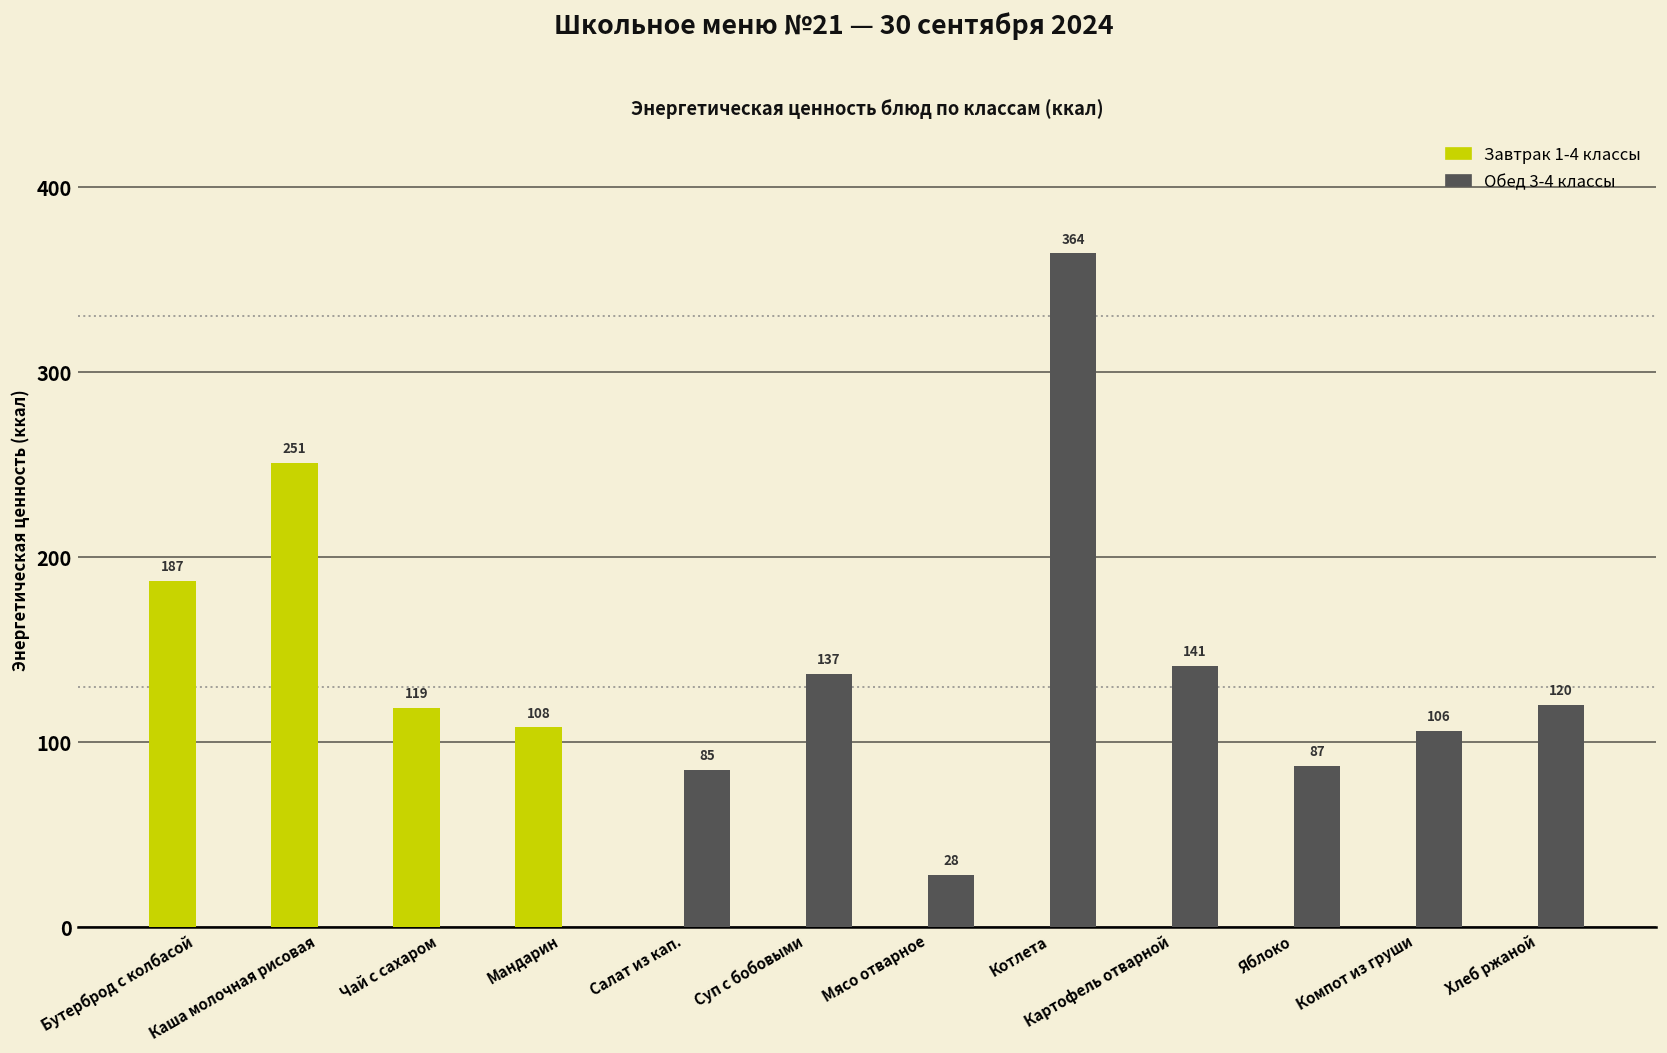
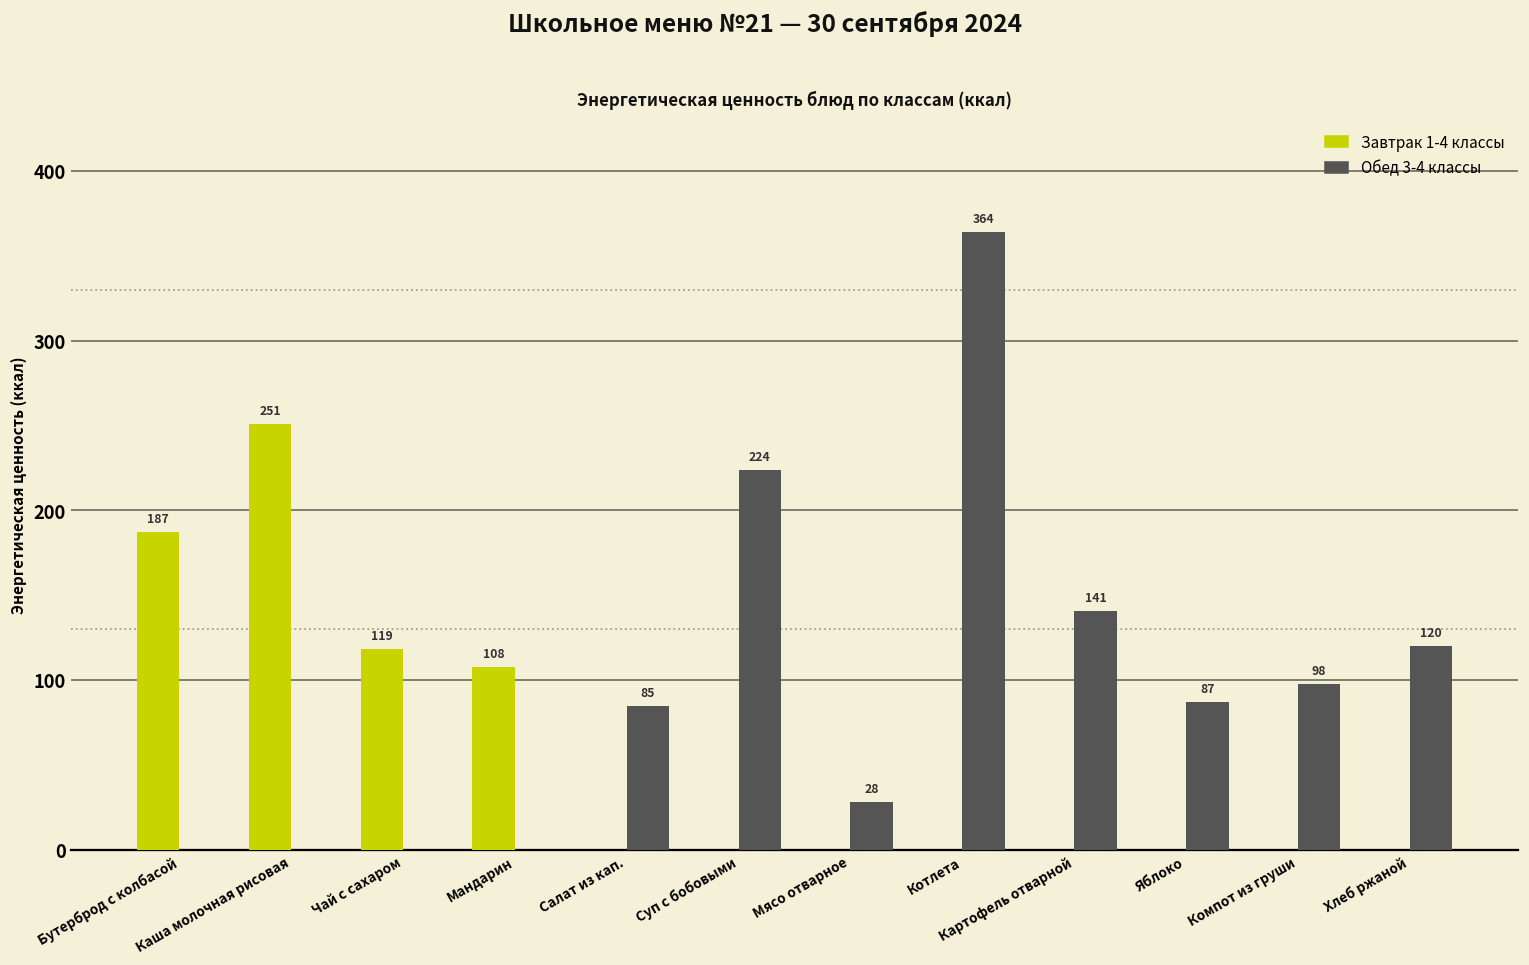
Обед 3-4 классы, Суп с бобовыми: 137 -> 224
Обед 3-4 классы, Компот из груши: 106 -> 98
